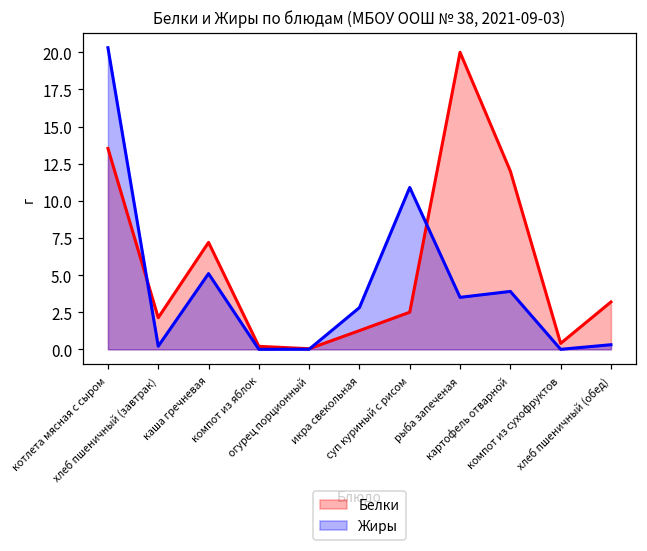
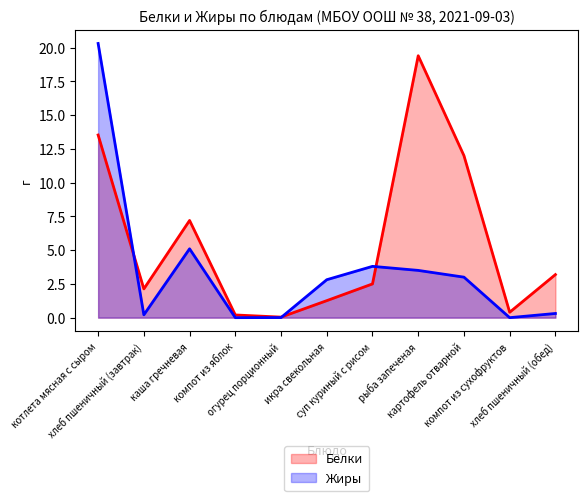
Жиры, суп куриный с рисом: 10.9 -> 3.8
Белки, рыба запеченая: 20.0 -> 19.4
Жиры, картофель отварной: 3.9 -> 3.0
